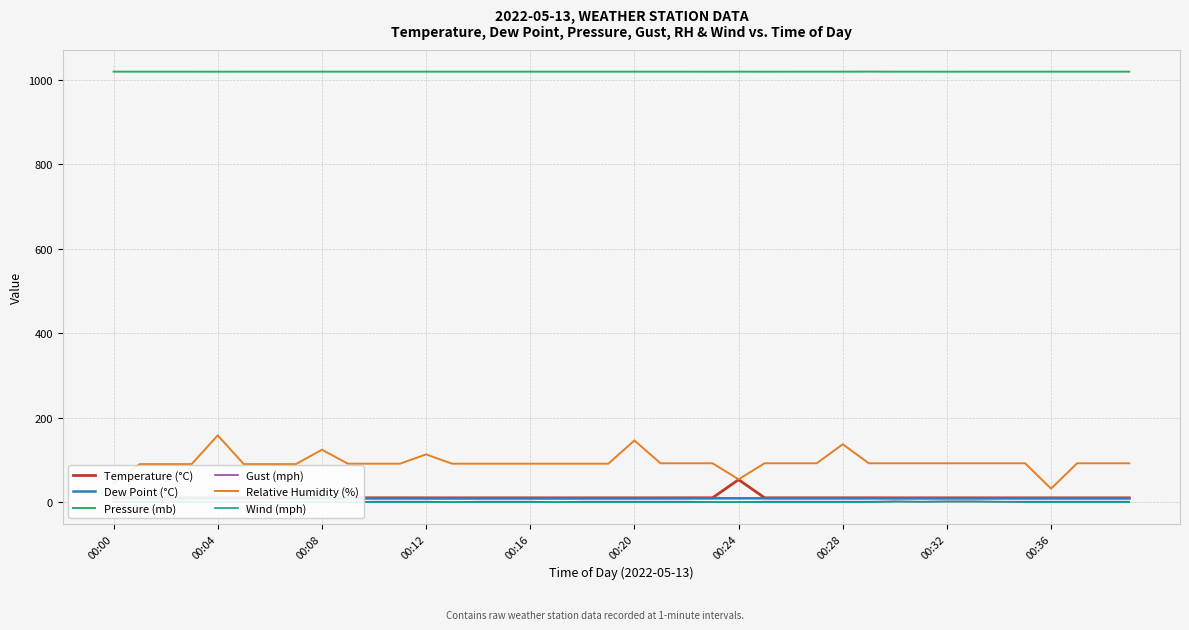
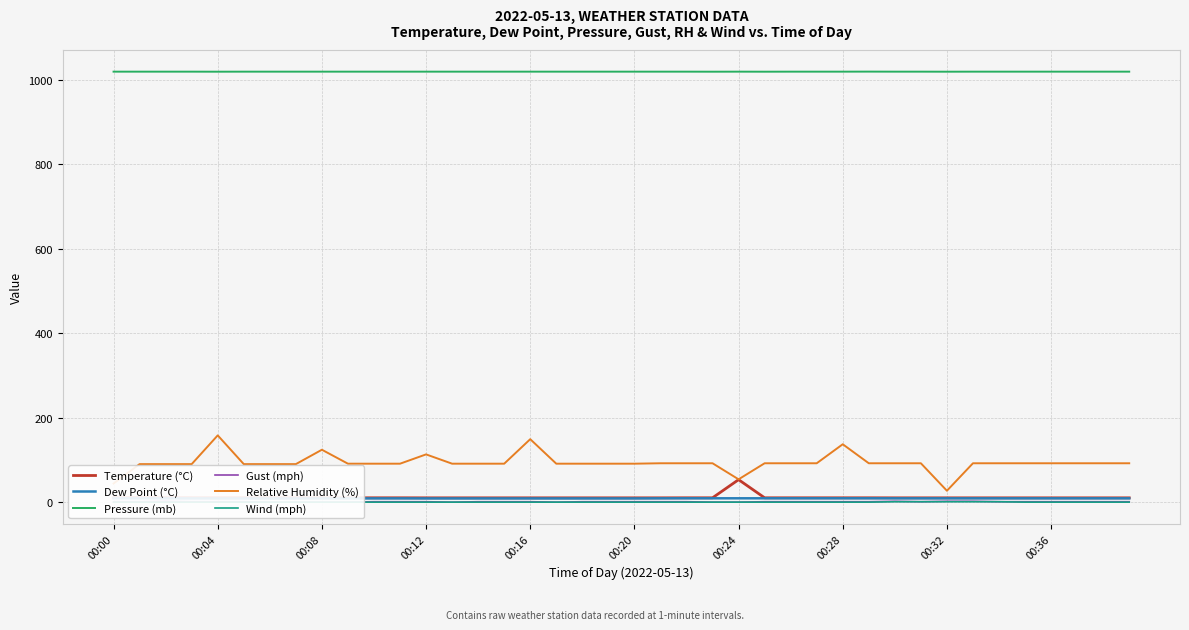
Relative Humidity (%), 00:16: 90 -> 150
Relative Humidity (%), 00:20: 150 -> 90
Relative Humidity (%), 00:32: 90 -> 30
Relative Humidity (%), 00:36: 30 -> 90
